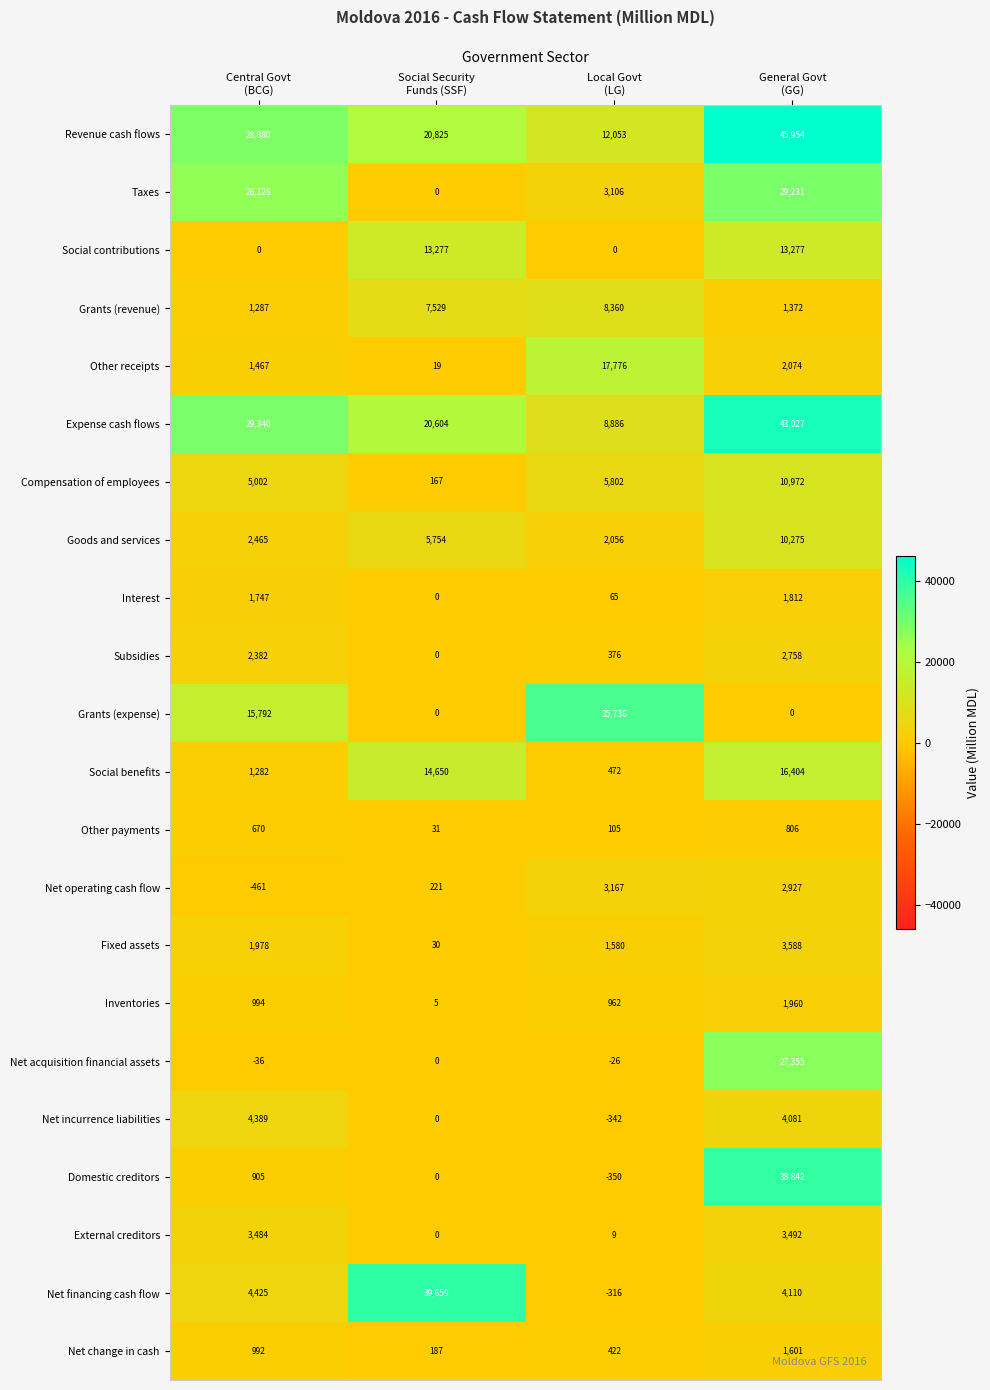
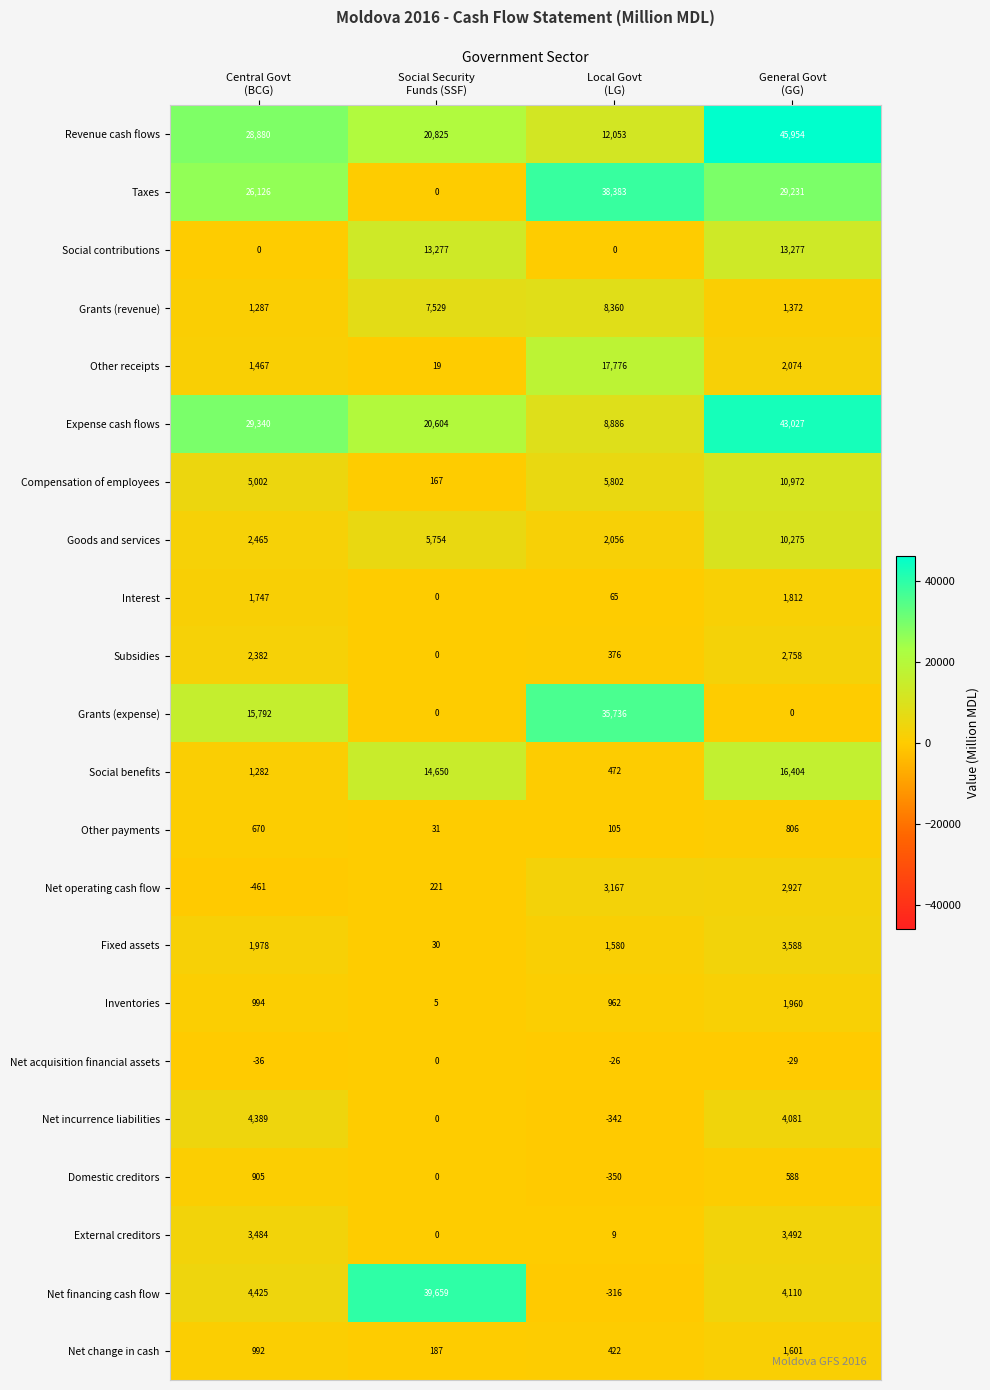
Taxes, Local Govt (LG): 3,106 -> 38,383
Net acquisition financial assets, General Govt (GG): 27,355 -> -29
Domestic creditors, General Govt (GG): 38,842 -> 588
